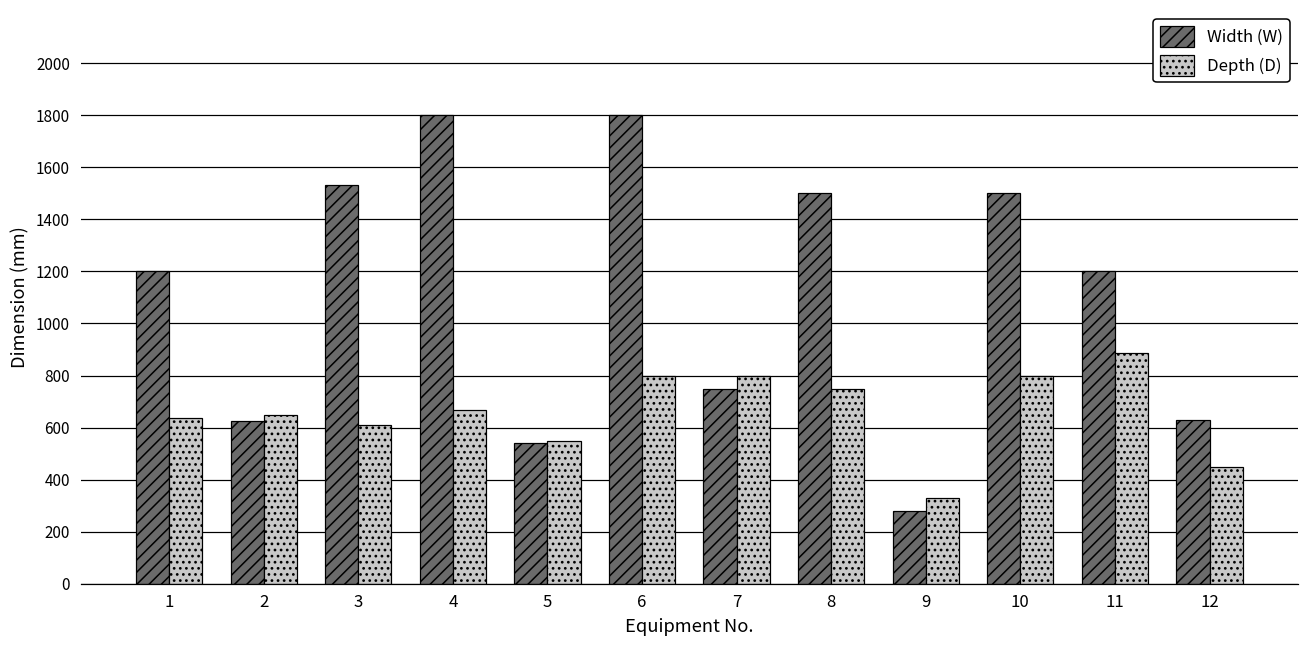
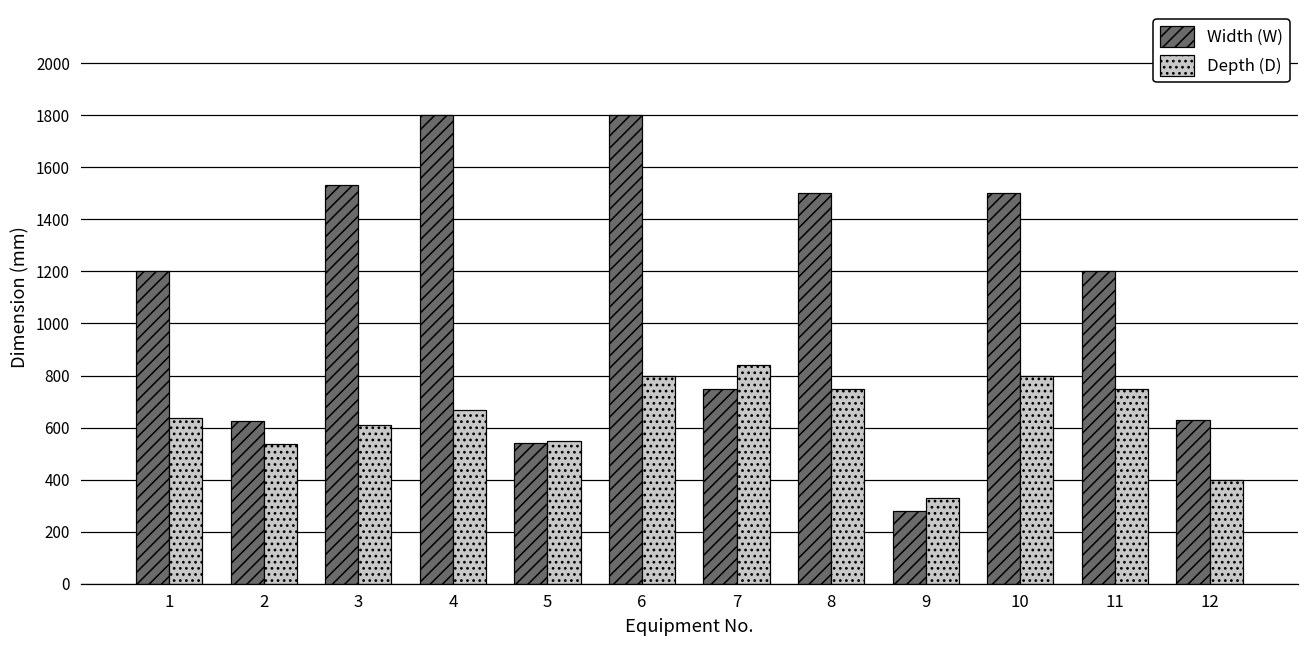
Depth (D), 2: 650 -> 540
Depth (D), 7: 800 -> 840
Depth (D), 11: 890 -> 750
Depth (D), 12: 450 -> 400
